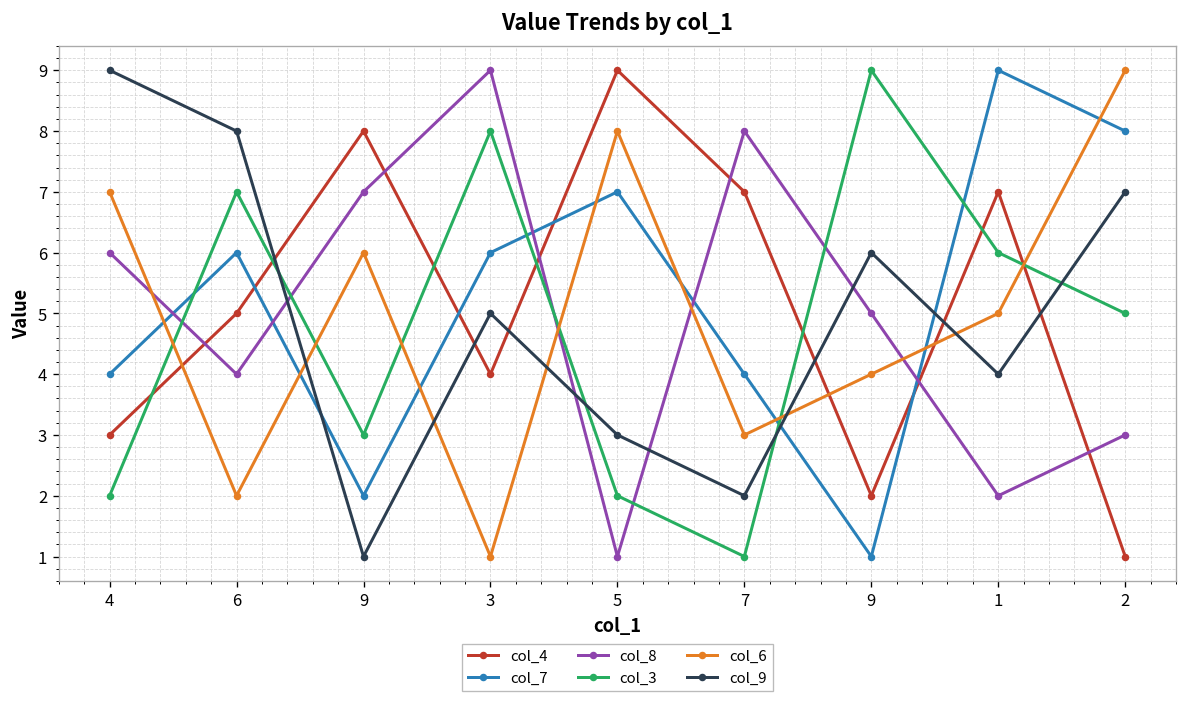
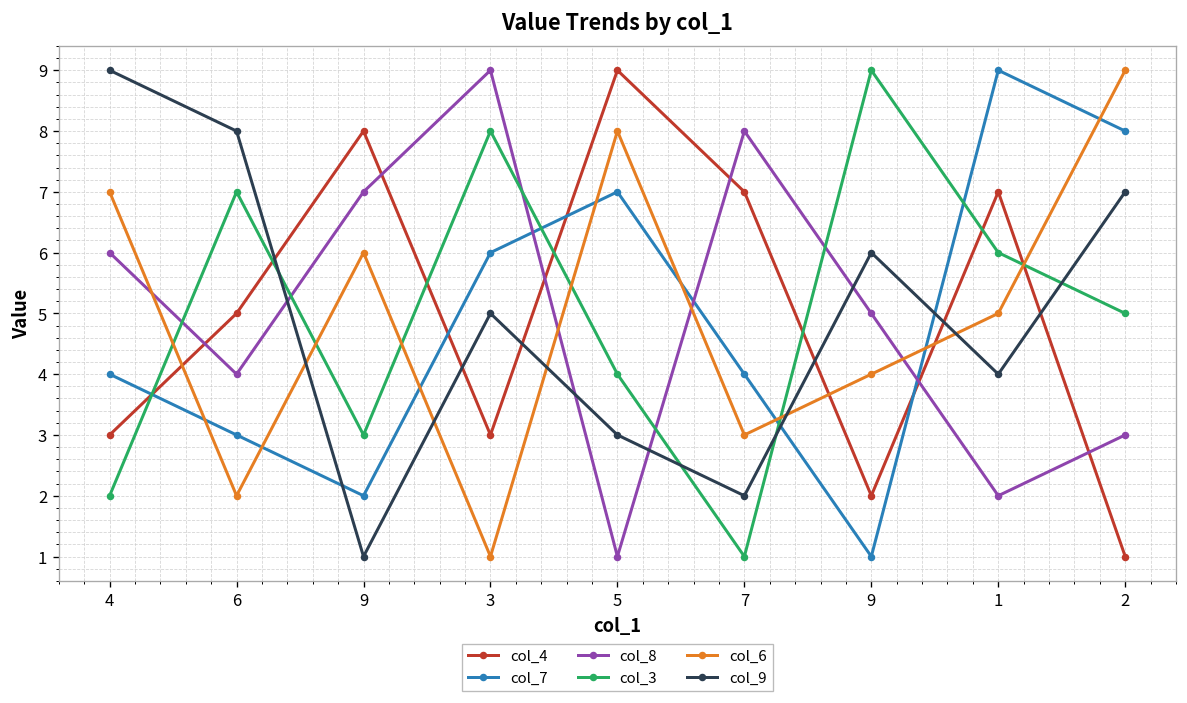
col_7, 6: 6 -> 3
col_4, 3: 4 -> 3
col_3, 5: 2 -> 4
